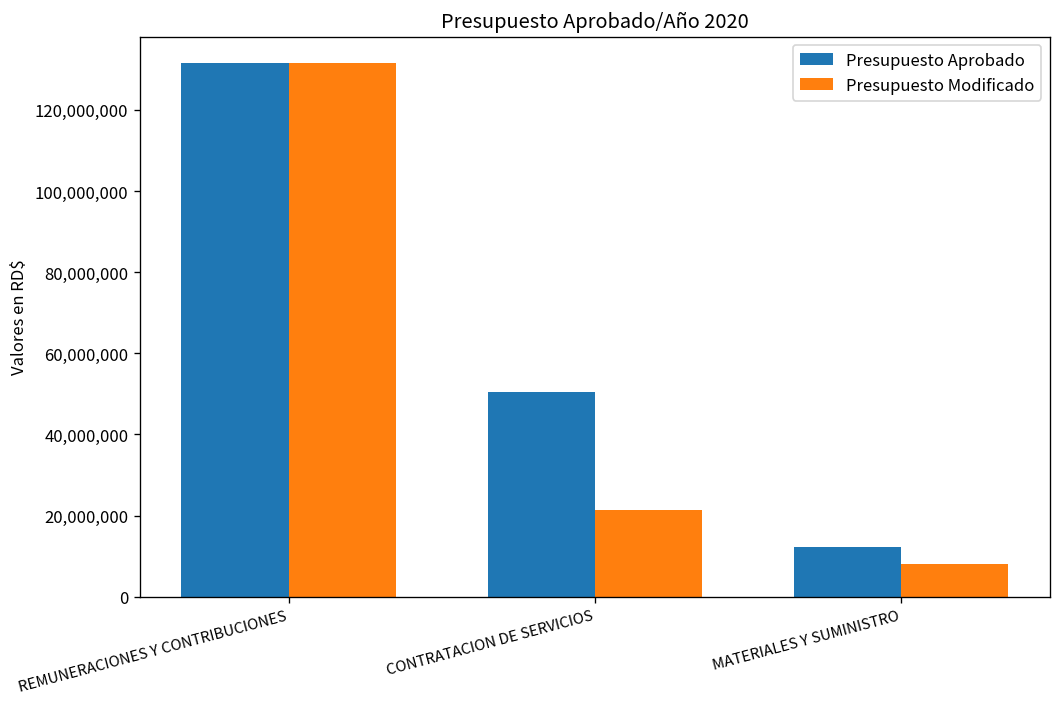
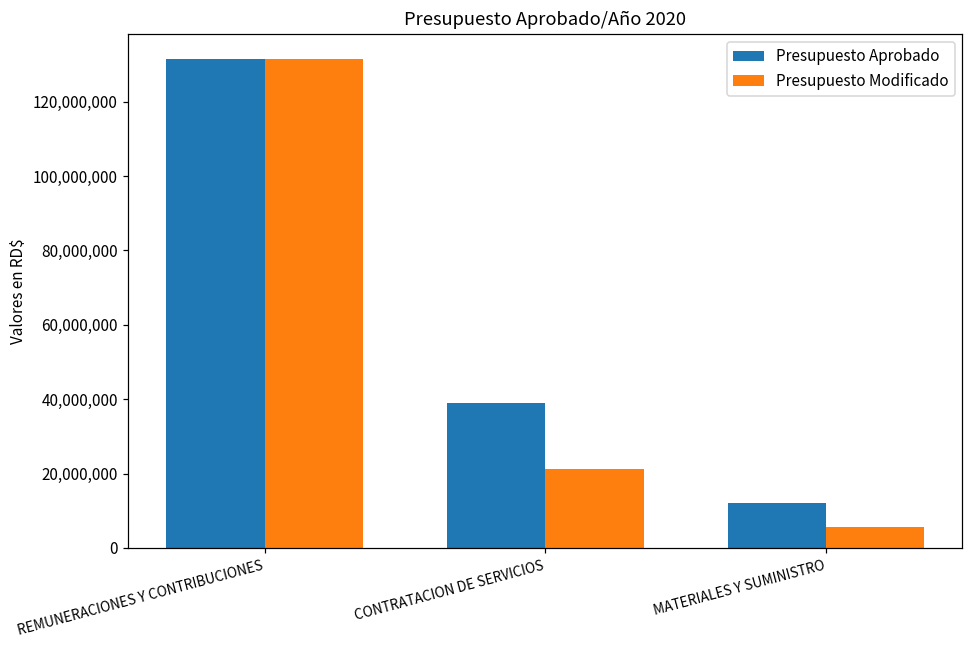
Presupuesto Aprobado, CONTRATACION DE SERVICIOS: 51,000,000 -> 39,000,000
Presupuesto Modificado, MATERIALES Y SUMINISTRO: 8,000,000 -> 6,000,000
